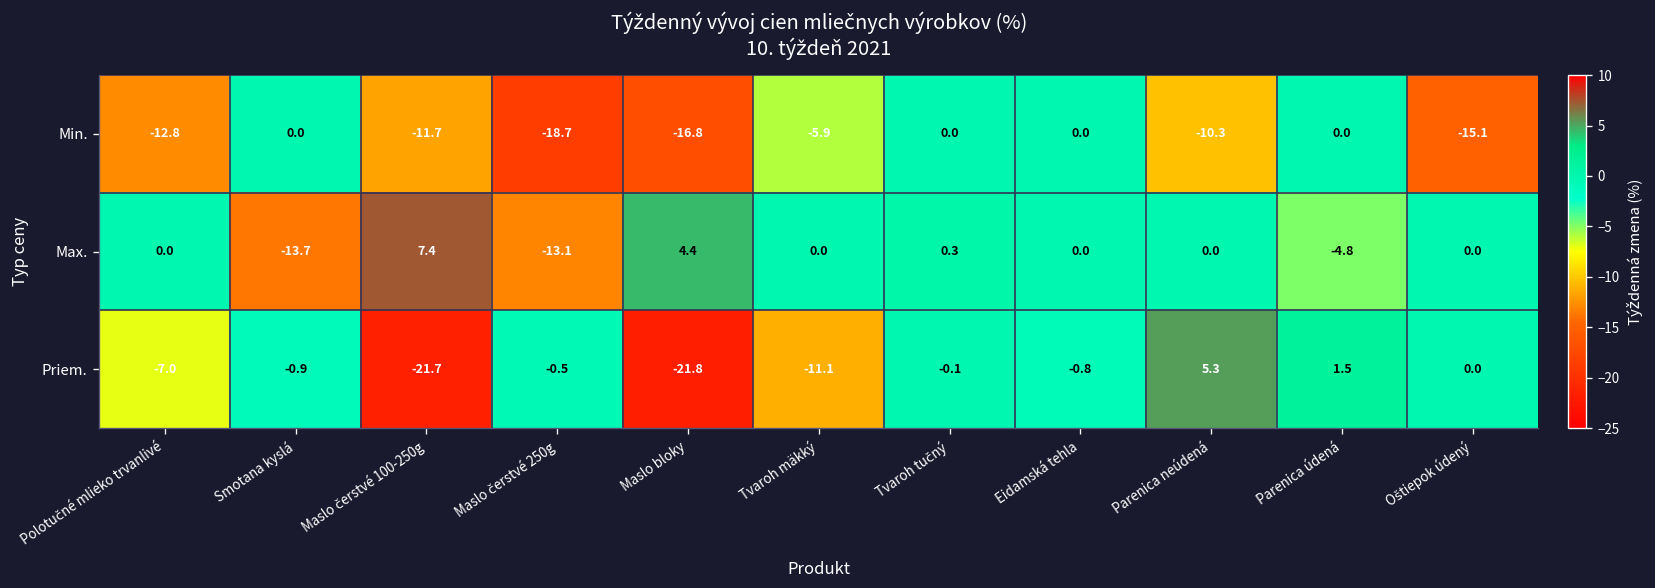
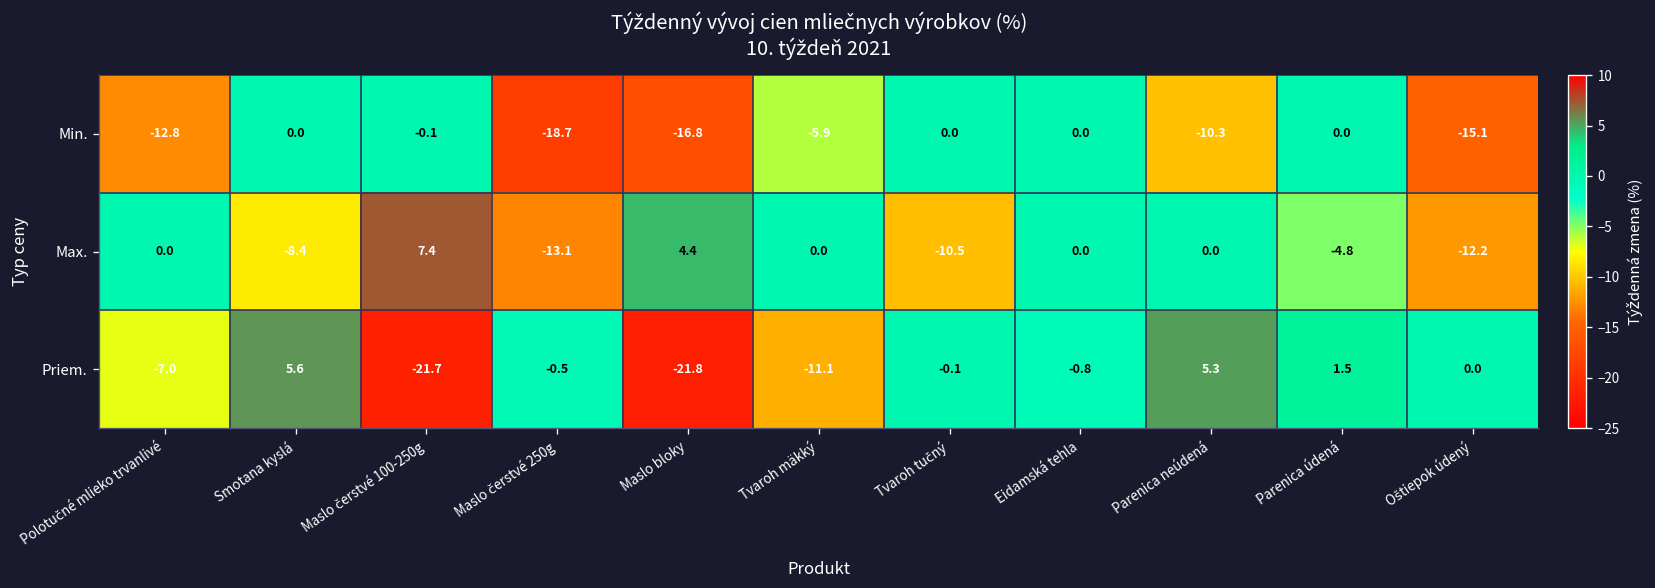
Min., Maslo čerstvé 100-250g: -11.7 -> -0.1
Max., Smotana kyslá: -13.7 -> -8.4
Max., Tvaroh tučný: 0.3 -> -10.5
Max., Oštiepok údený: 0.0 -> -12.2
Priem., Smotana kyslá: -0.9 -> 5.6
